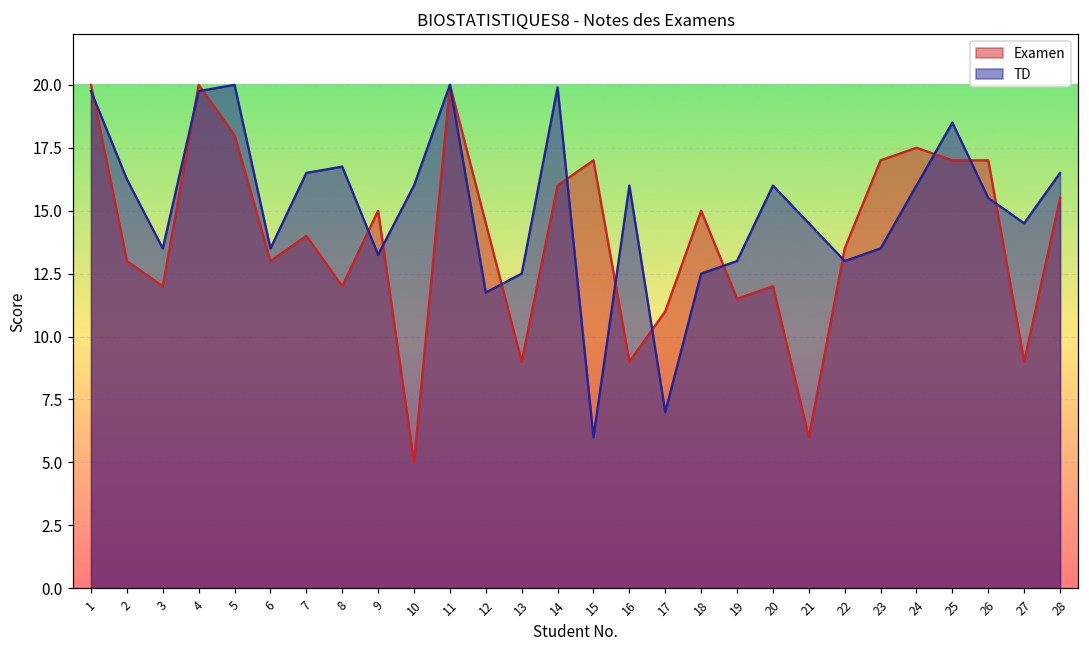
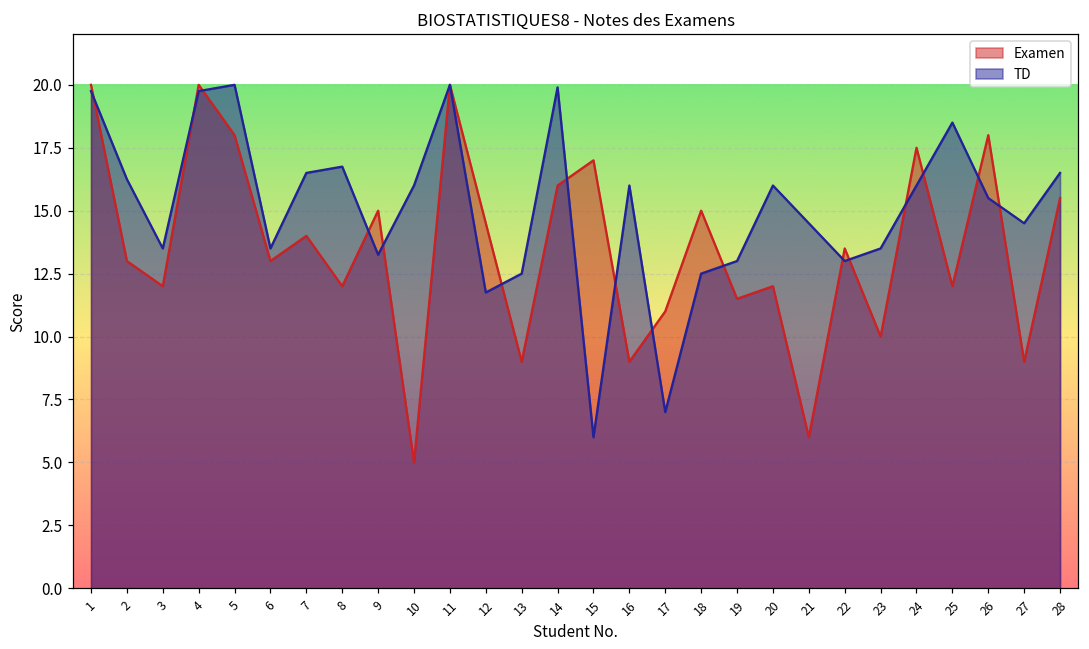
Examen, 23: 17 -> 10
Examen, 25: 17 -> 12
Examen, 26: 17 -> 18
